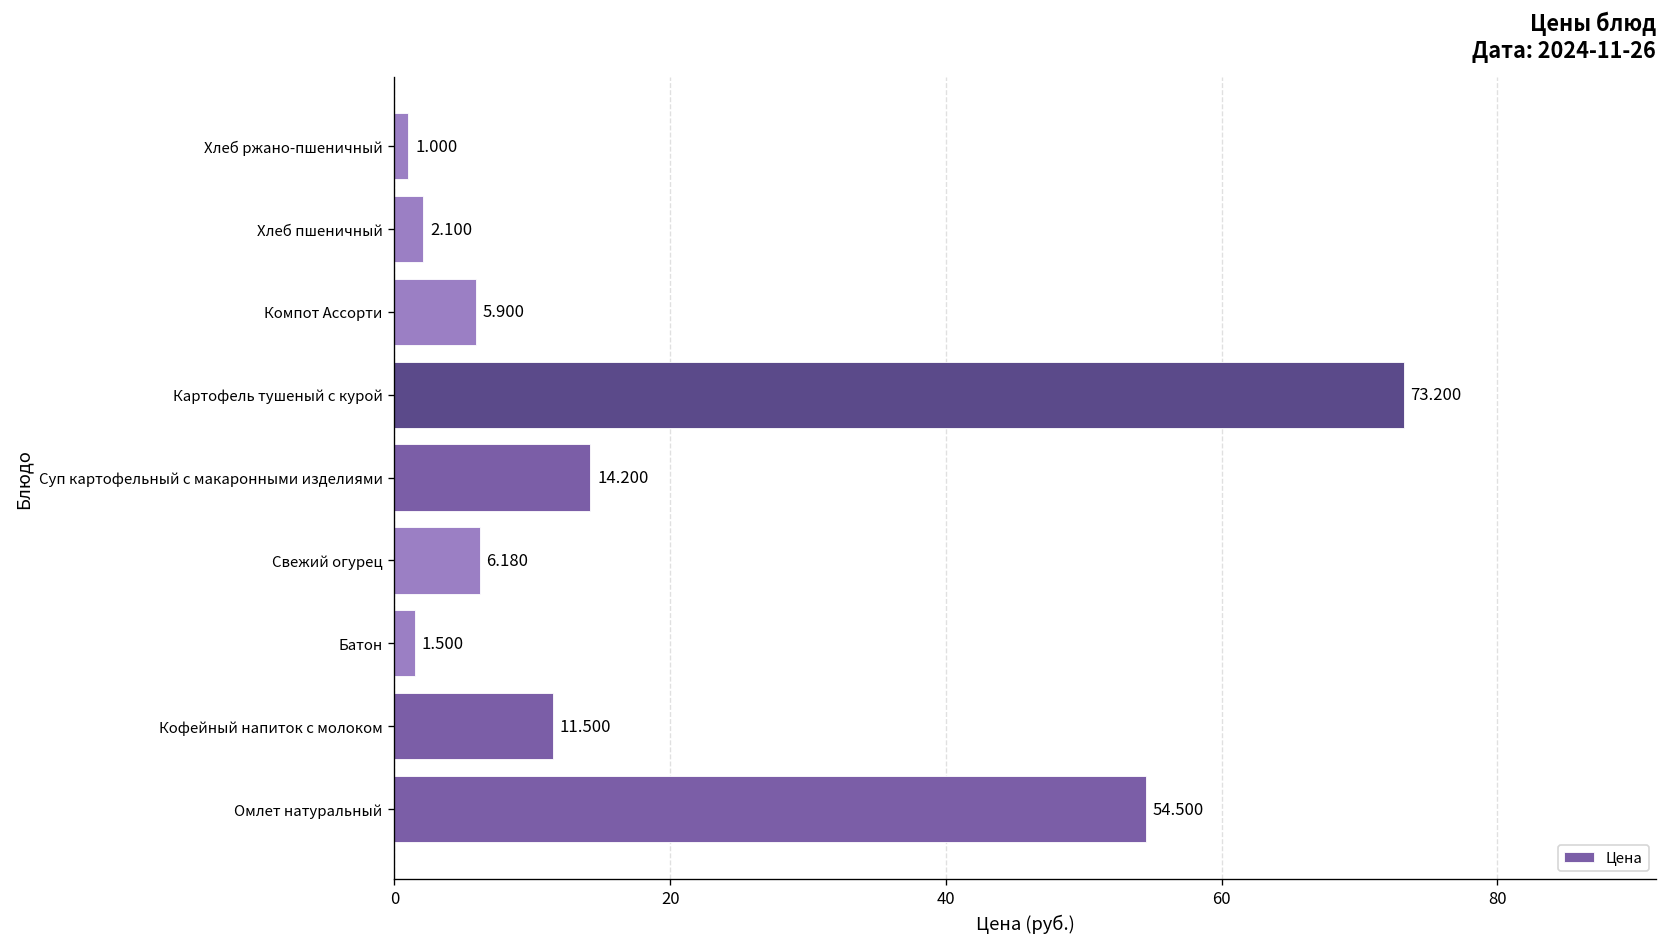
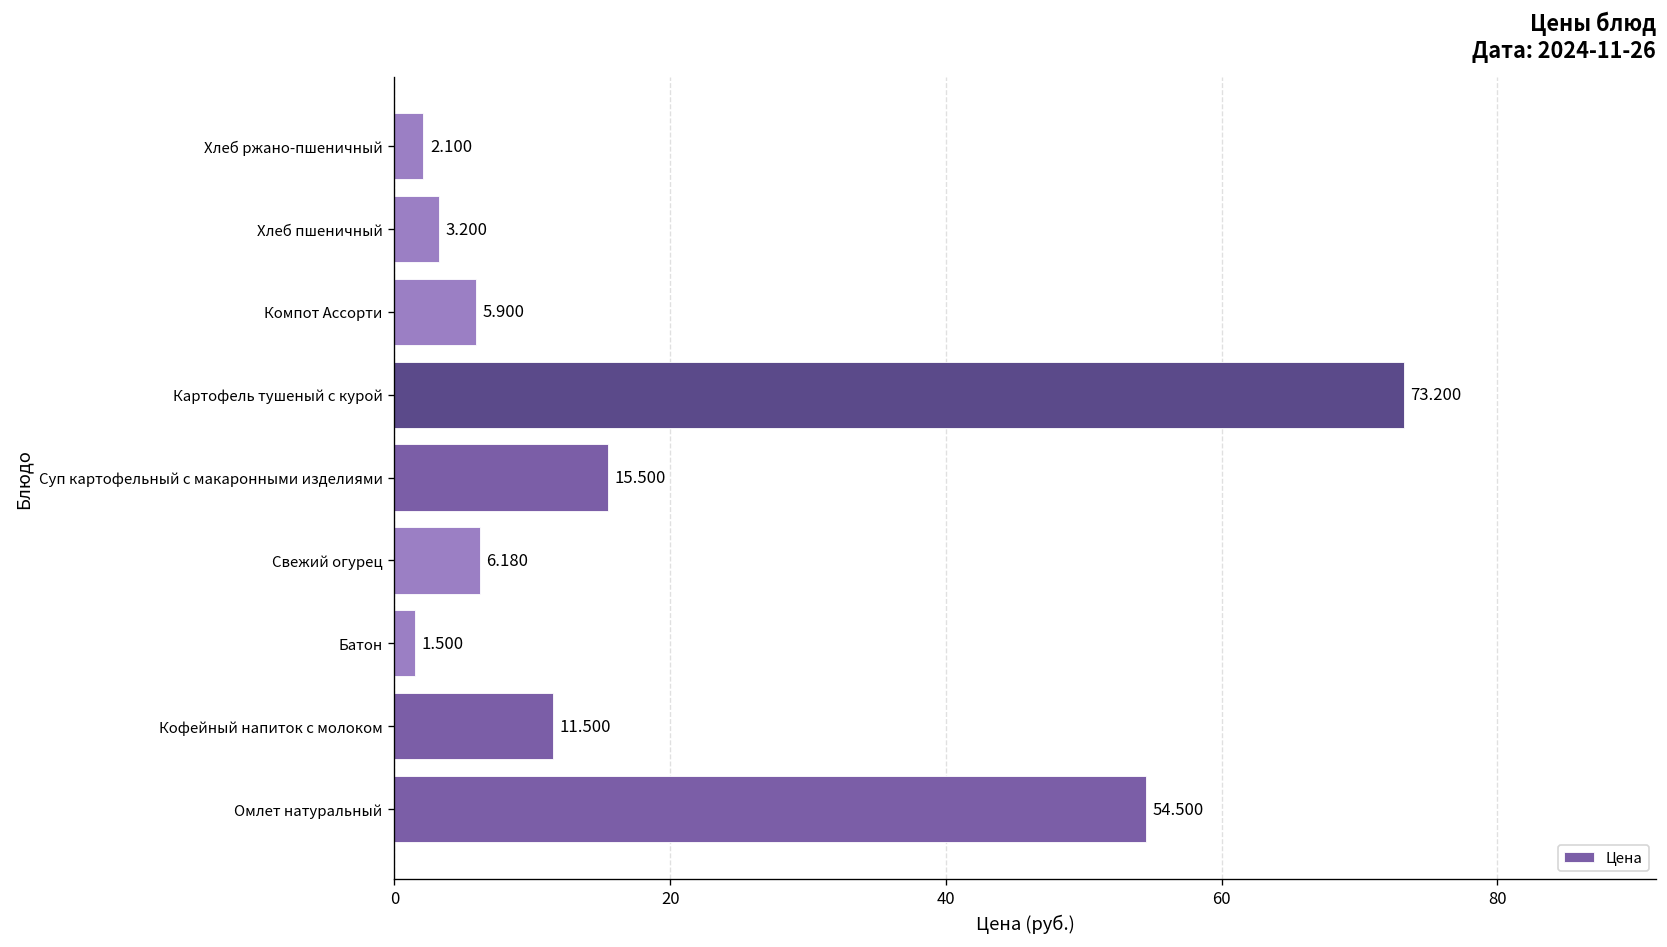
Хлеб ржано-пшеничный: 1.000 -> 2.100
Хлеб пшеничный: 2.100 -> 3.200
Суп картофельный с макаронными изделиями: 14.200 -> 15.500
